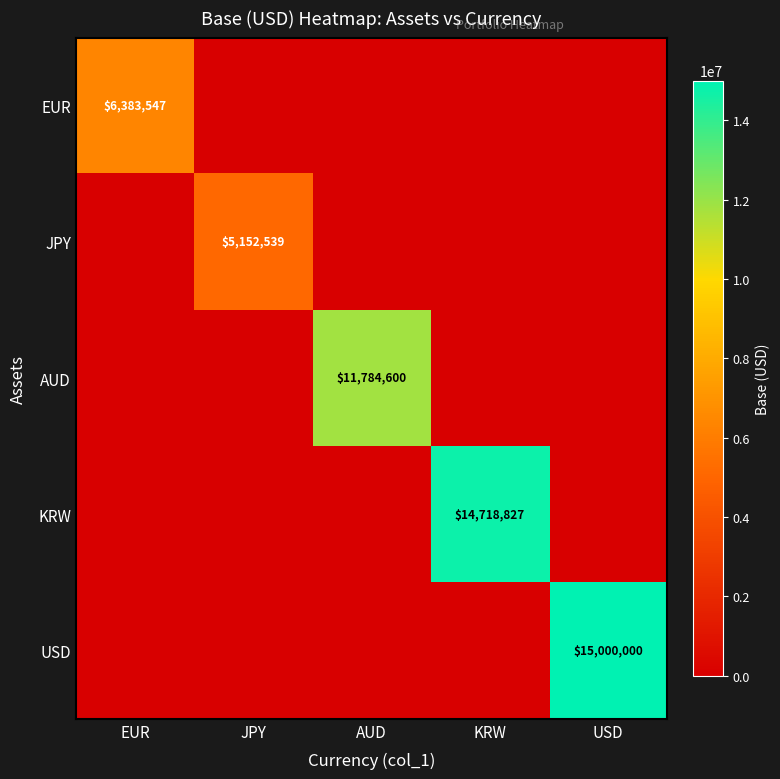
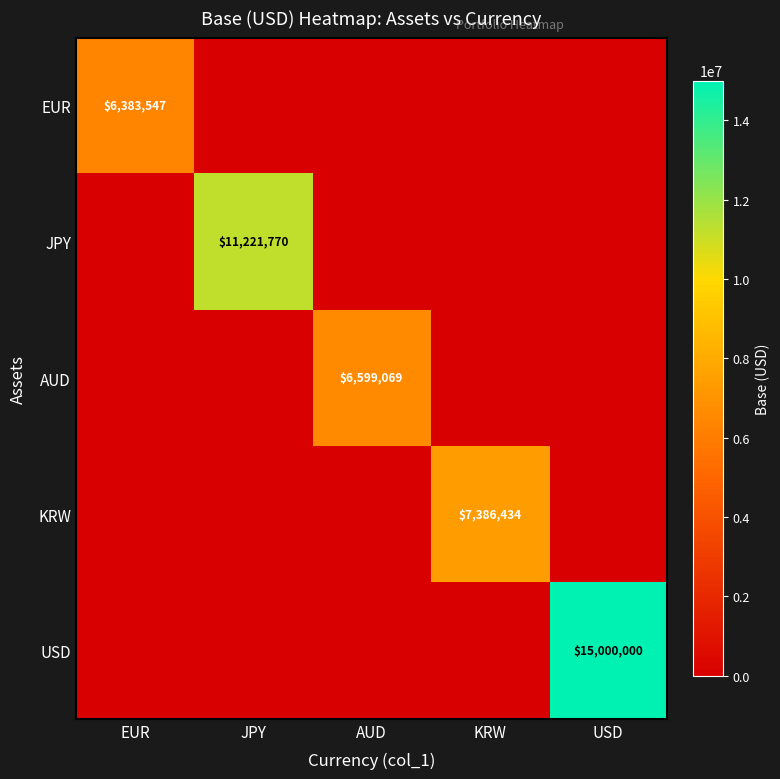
JPY, JPY: $5,152,539 -> $11,221,770
AUD, AUD: $11,784,600 -> $6,599,069
KRW, KRW: $14,718,827 -> $7,386,434
